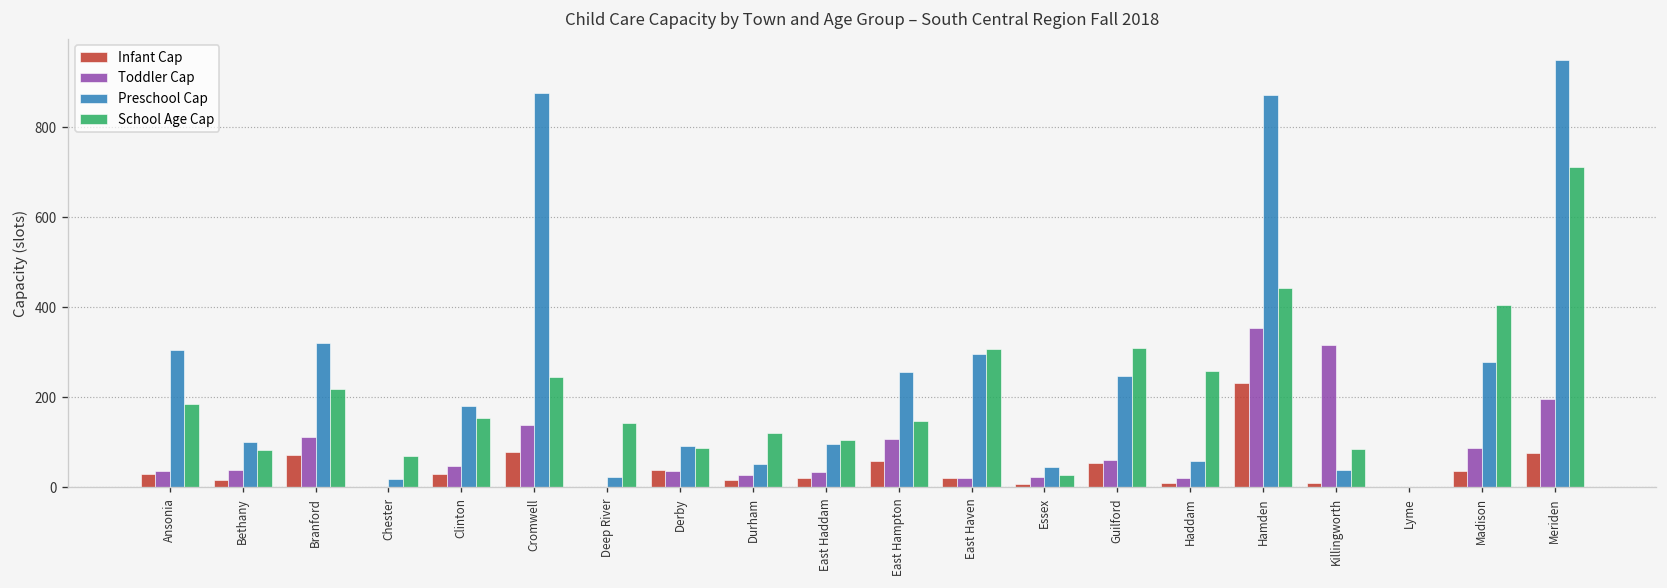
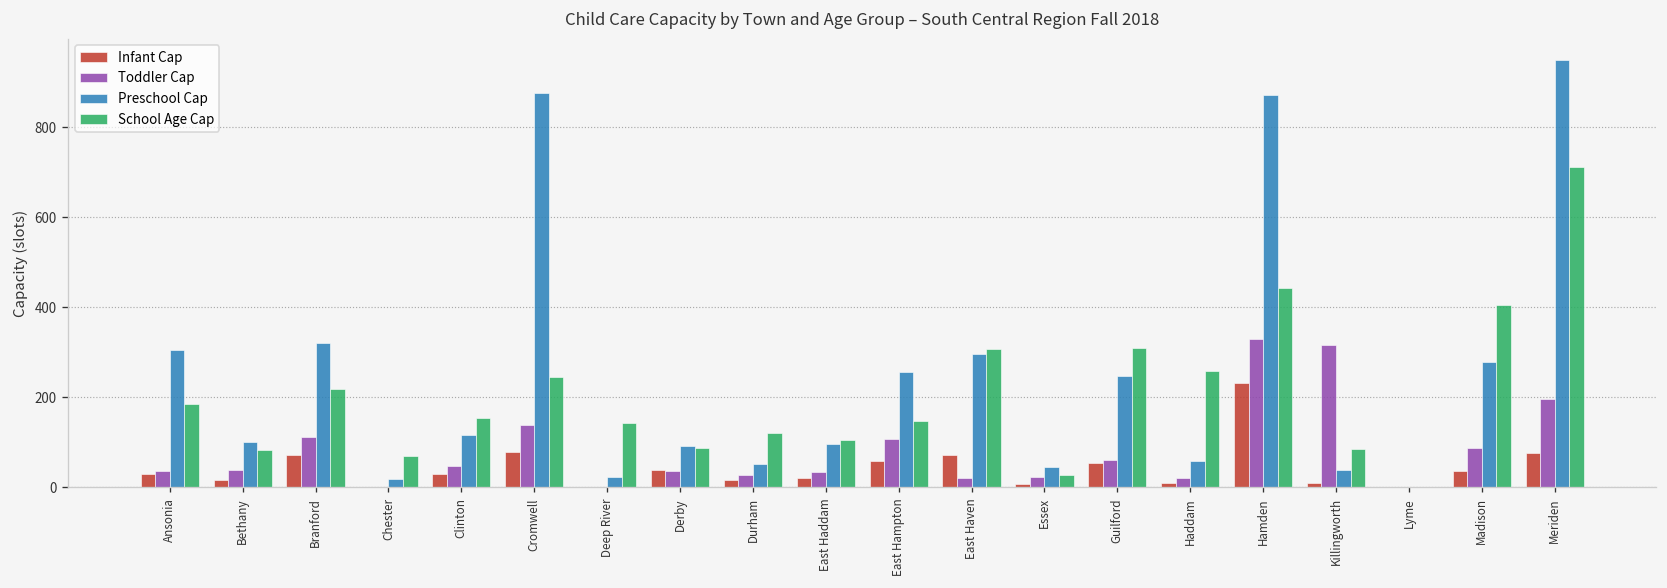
Preschool Cap, Clinton: 180 -> 120
Infant Cap, East Haven: 20 -> 70
Toddler Cap, Hamden: 360 -> 330
